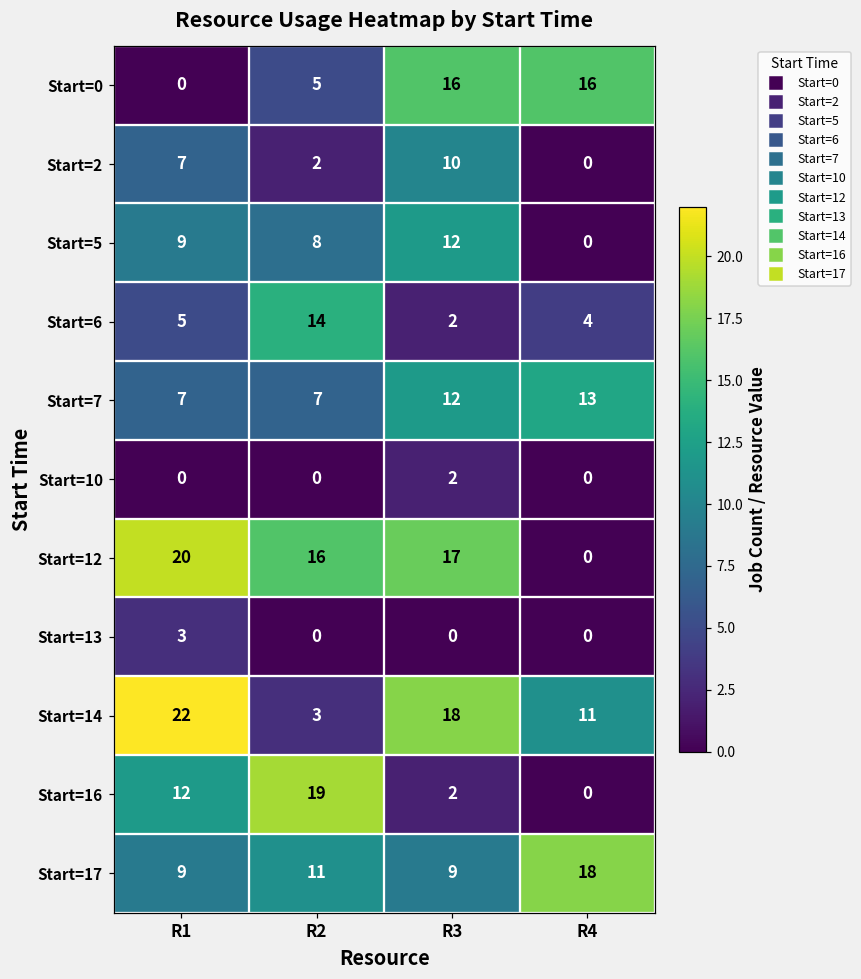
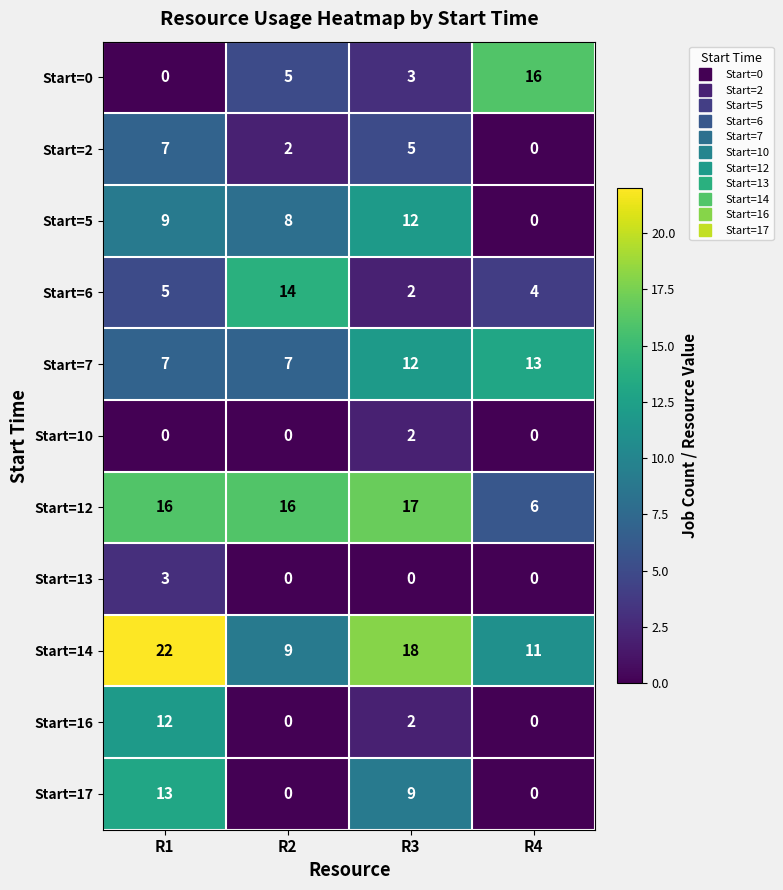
Start=0, R3: 16 -> 3
Start=2, R3: 10 -> 5
Start=12, R1: 20 -> 16
Start=12, R4: 0 -> 6
Start=14, R2: 3 -> 9
Start=16, R2: 19 -> 0
Start=17, R1: 9 -> 13
Start=17, R2: 11 -> 0
Start=17, R4: 18 -> 0
